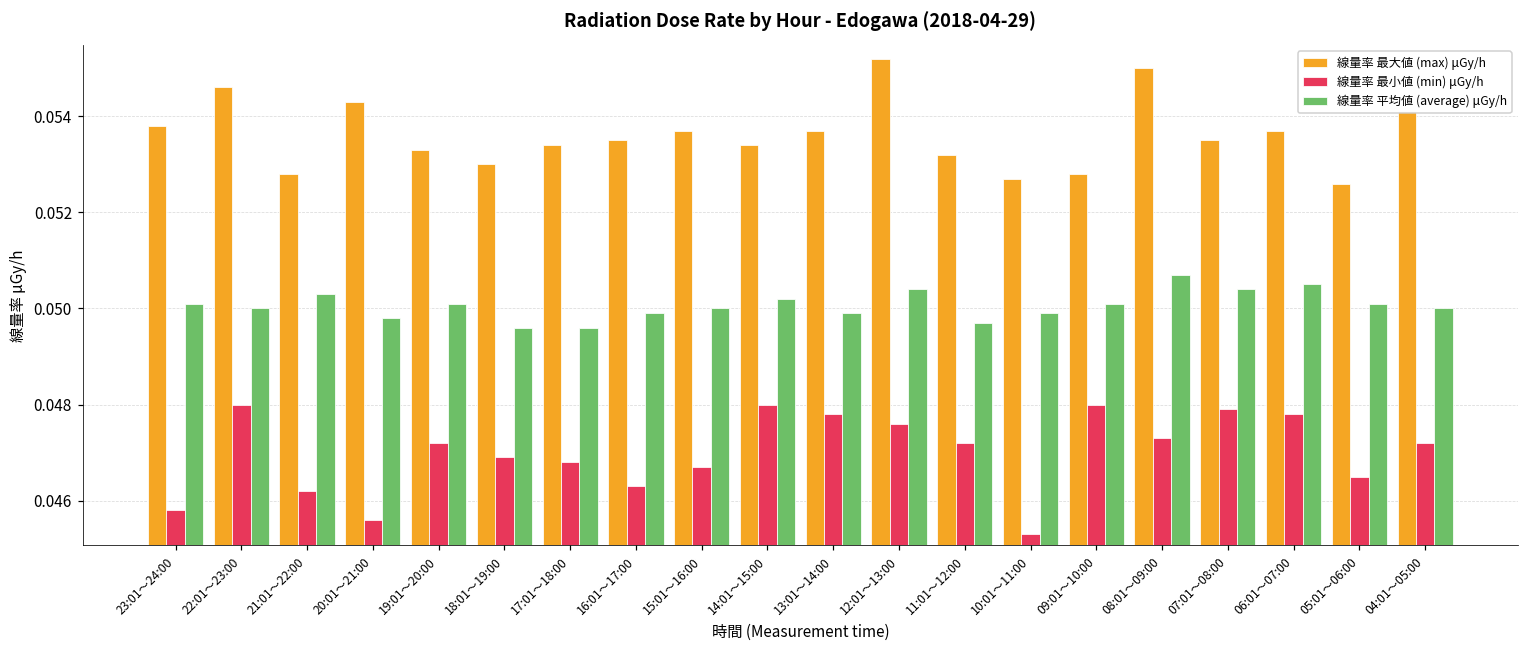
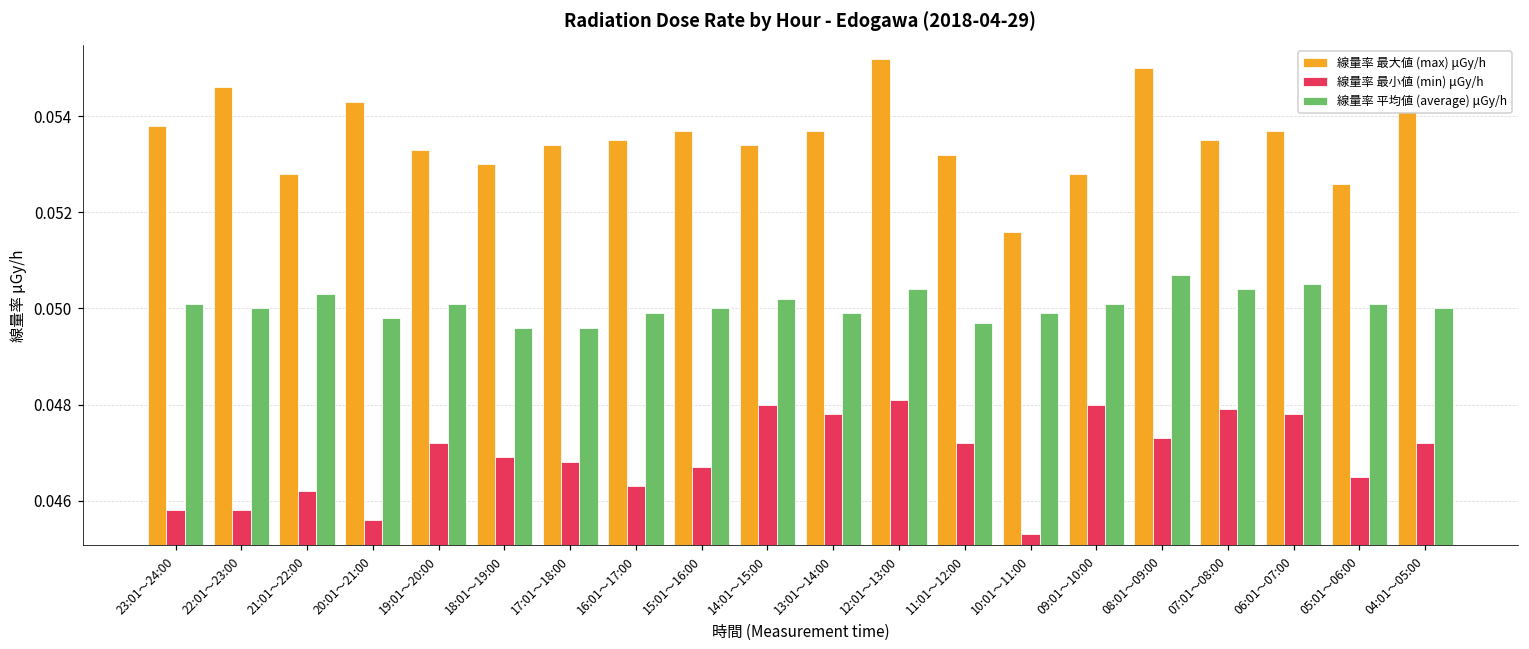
線量率 最小値 (min) μGy/h, 22:01～23:00: 0.0480 -> 0.0458
線量率 最小値 (min) μGy/h, 12:01～13:00: 0.0476 -> 0.0481
線量率 最大値 (max) μGy/h, 10:01～11:00: 0.0527 -> 0.0516
